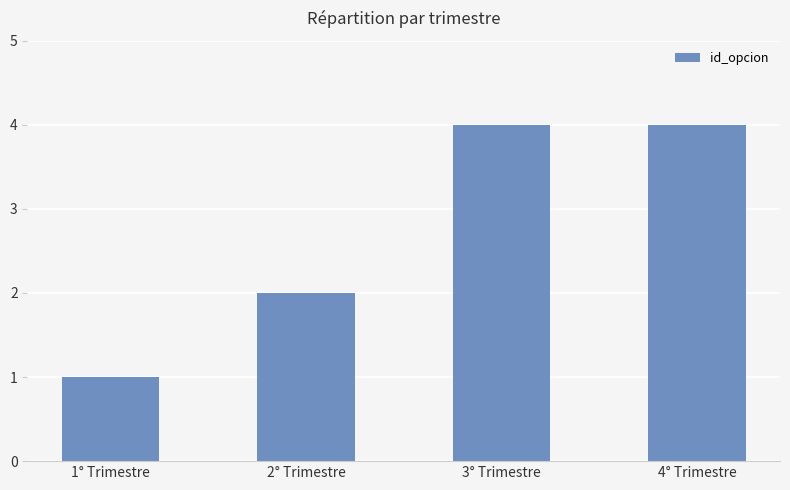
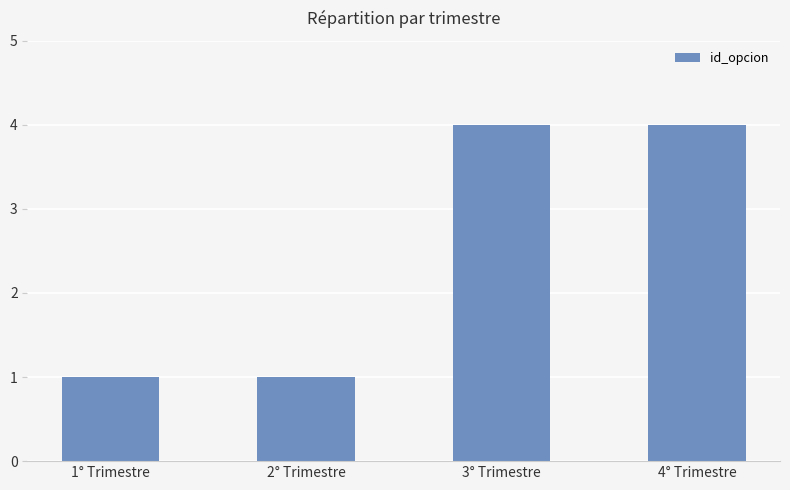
2° Trimestre: 2 -> 1
